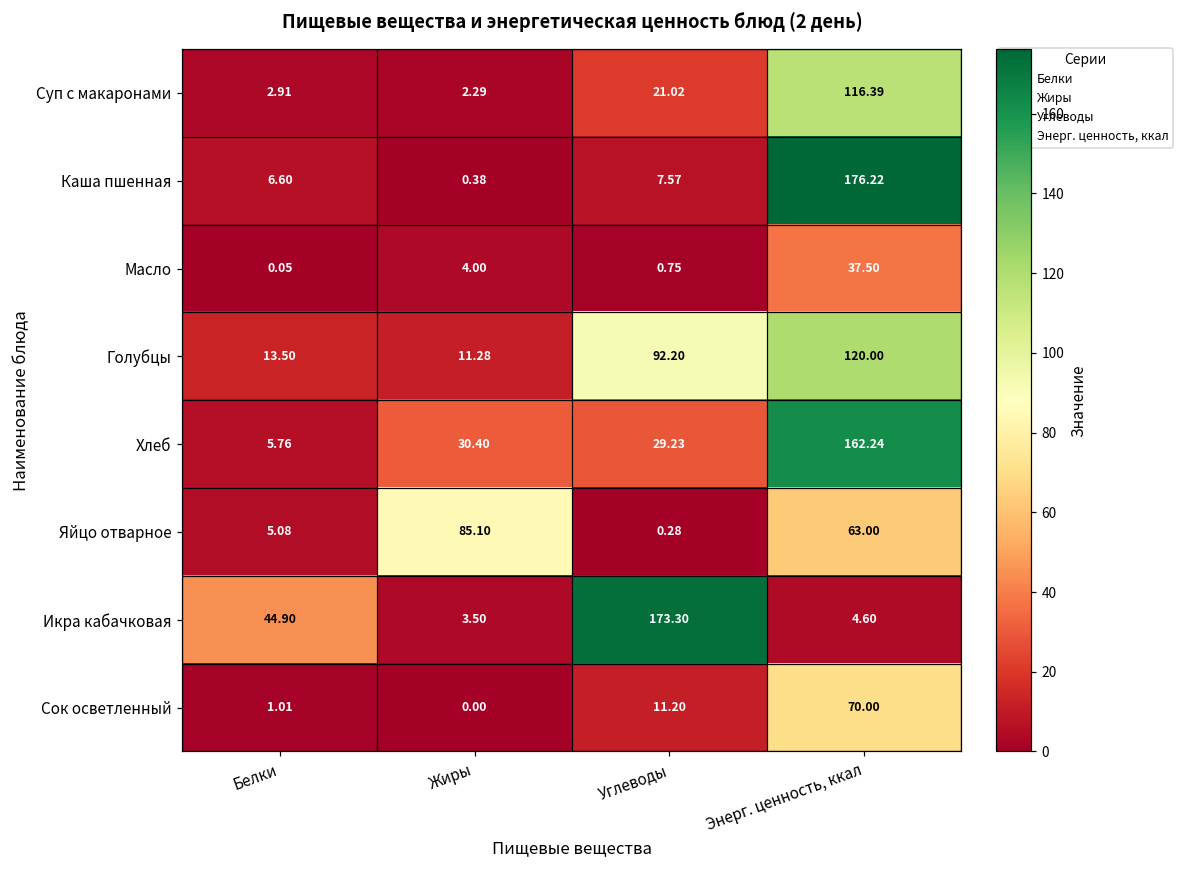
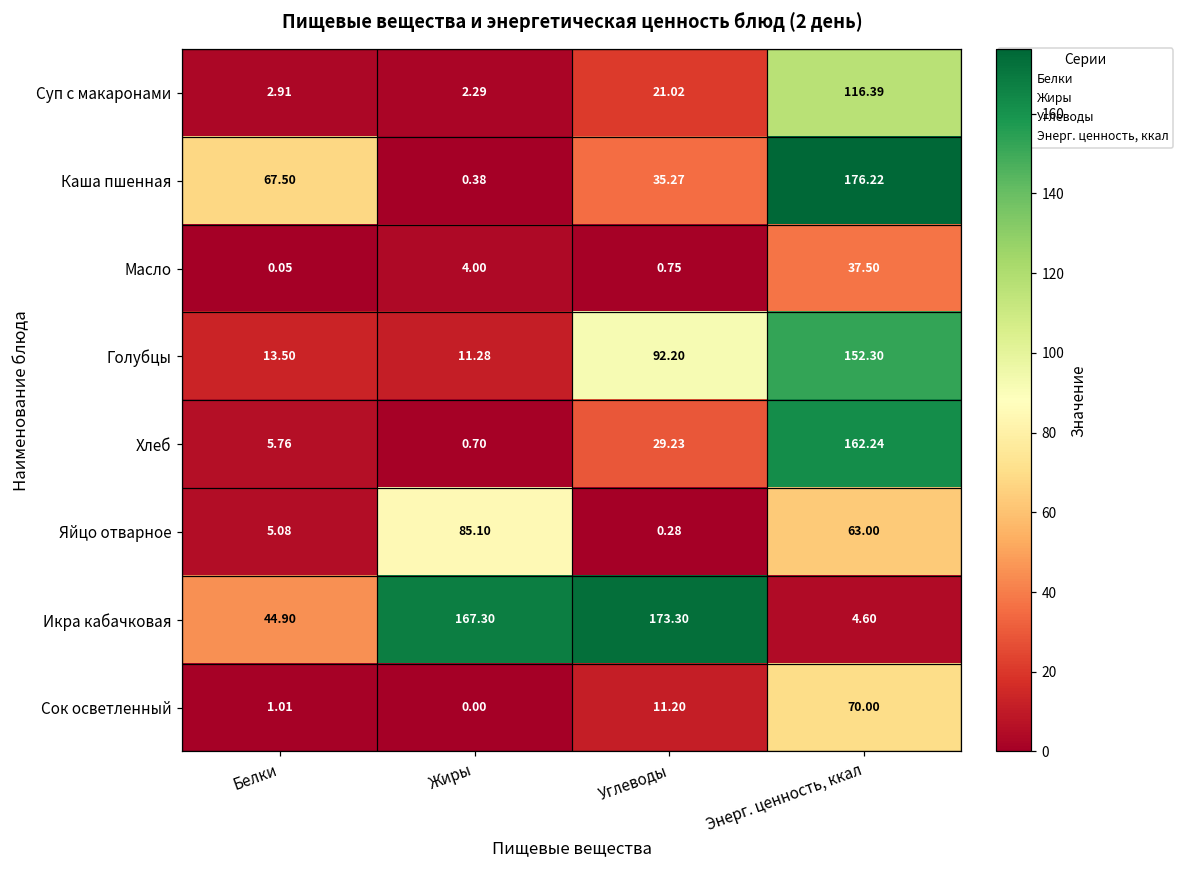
Каша пшенная, Белки: 6.60 -> 67.50
Каша пшенная, Углеводы: 7.57 -> 35.27
Голубцы, Энерг. ценность, ккал: 120.00 -> 152.30
Хлеб, Жиры: 30.40 -> 0.70
Икра кабачковая, Жиры: 3.50 -> 167.30
